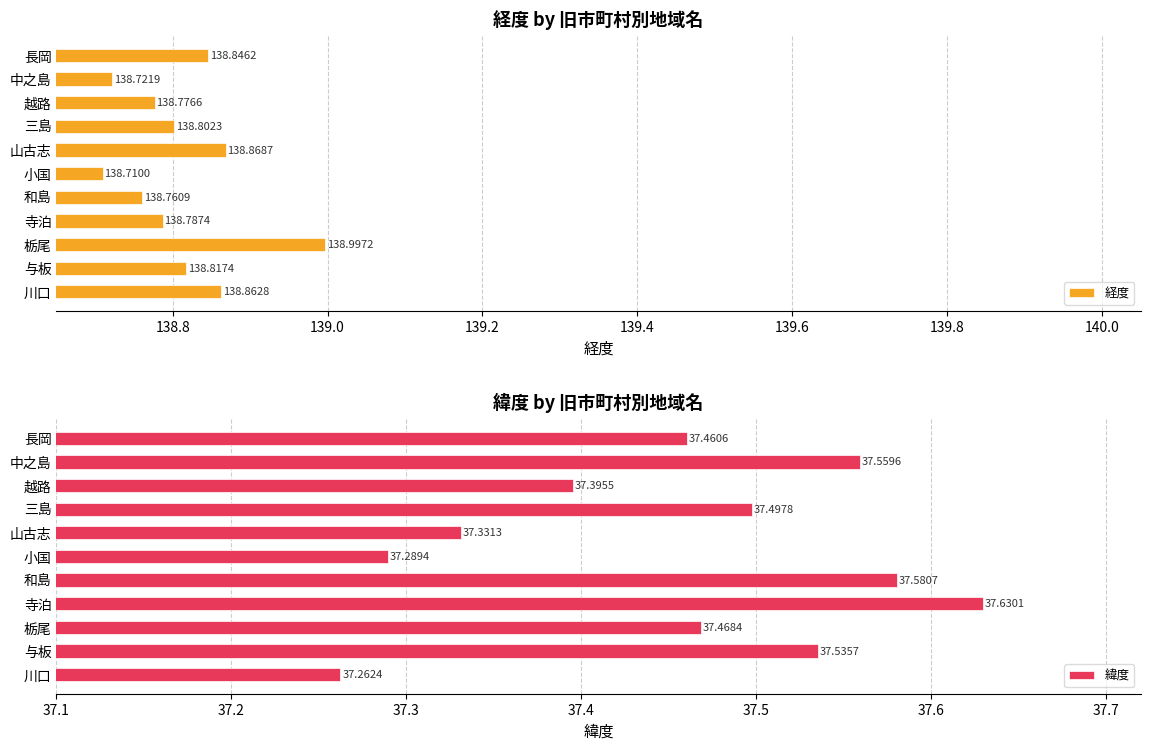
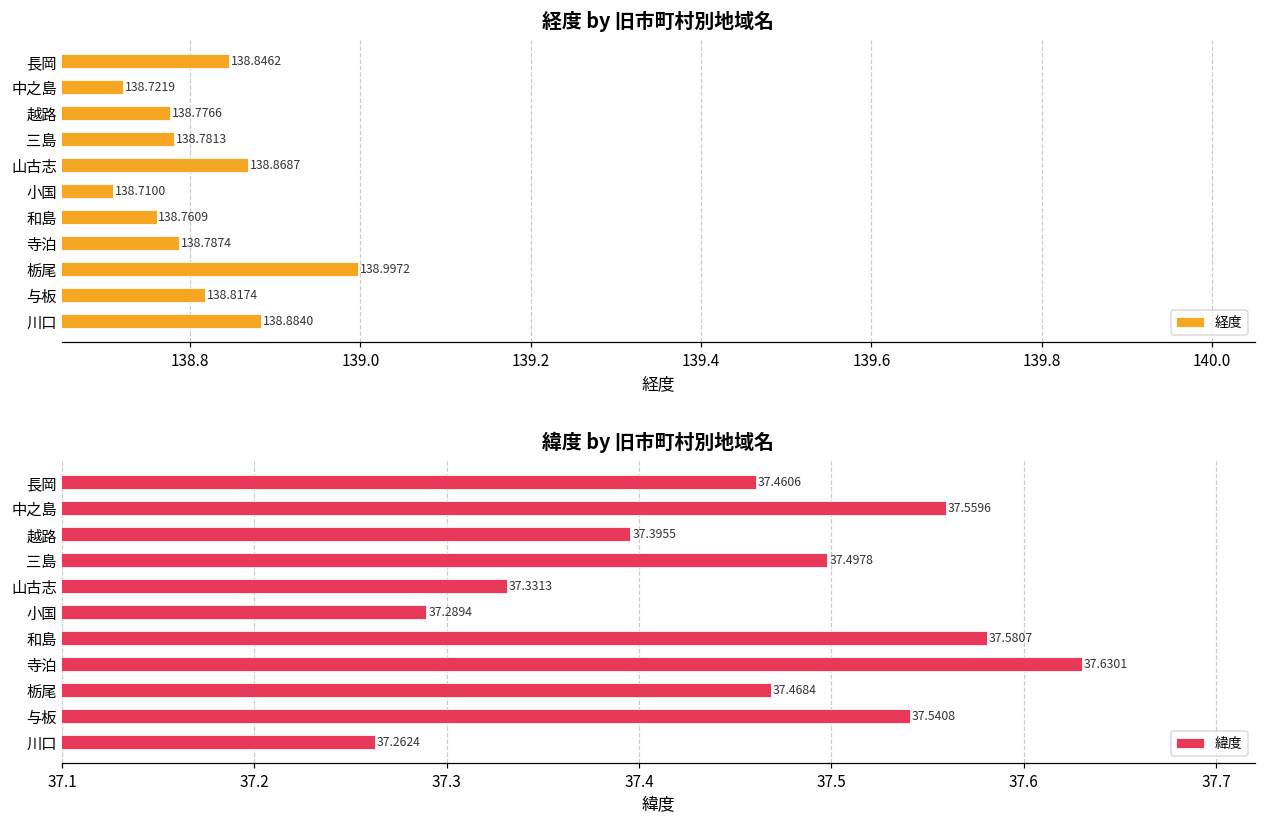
経度 by 旧市町村別地域名, 三島: 138.8023 -> 138.7813
経度 by 旧市町村別地域名, 川口: 138.8628 -> 138.8840
緯度 by 旧市町村別地域名, 与板: 37.5357 -> 37.5408
